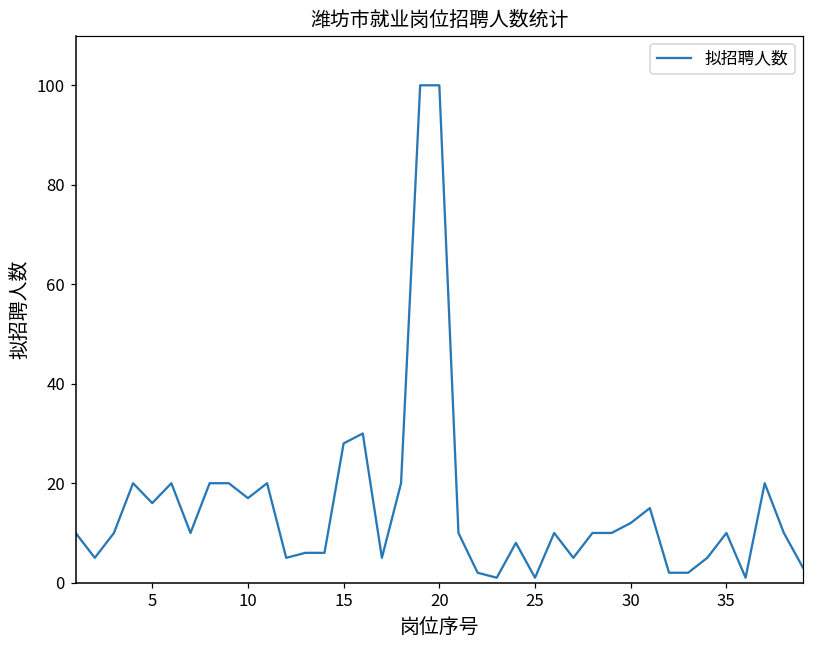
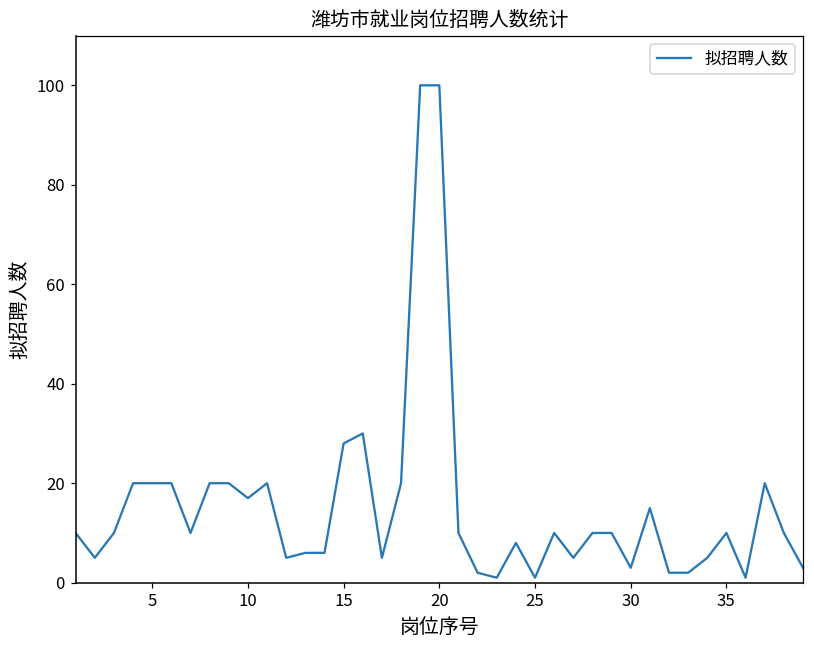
5: 16 -> 20
30: 12 -> 3
